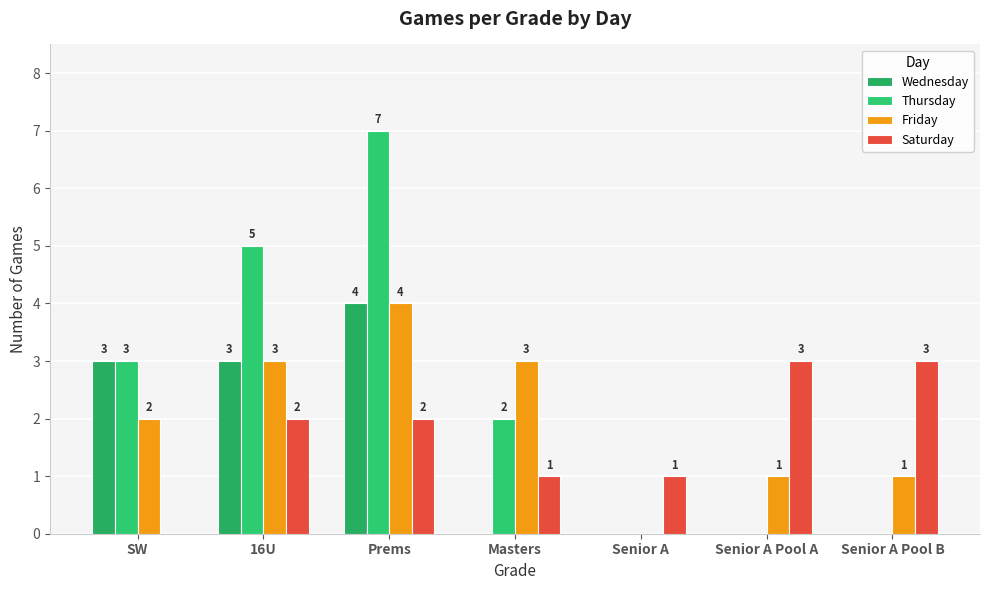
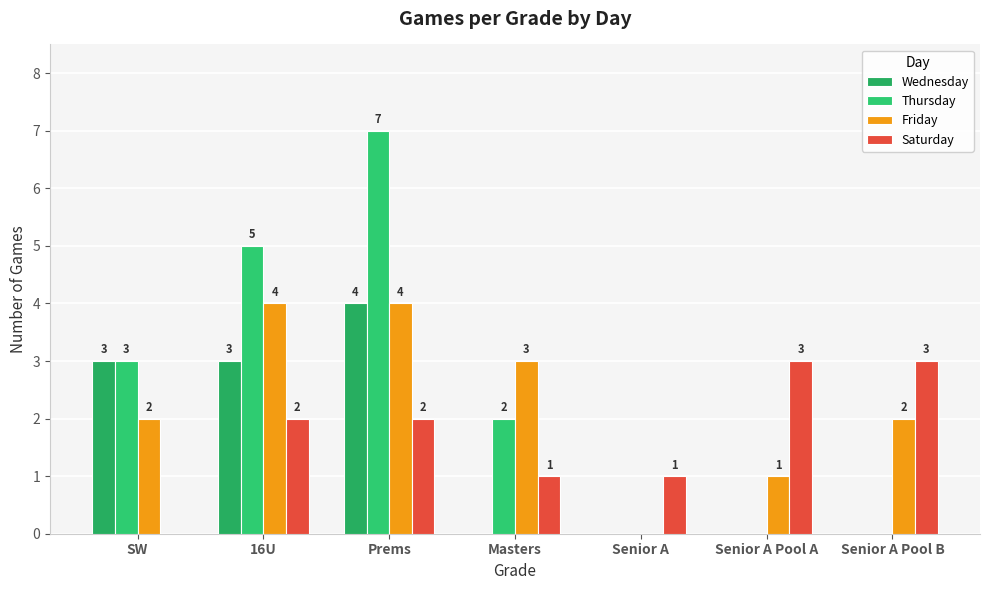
Friday, 16U: 3 -> 4
Friday, Senior A Pool B: 1 -> 2
